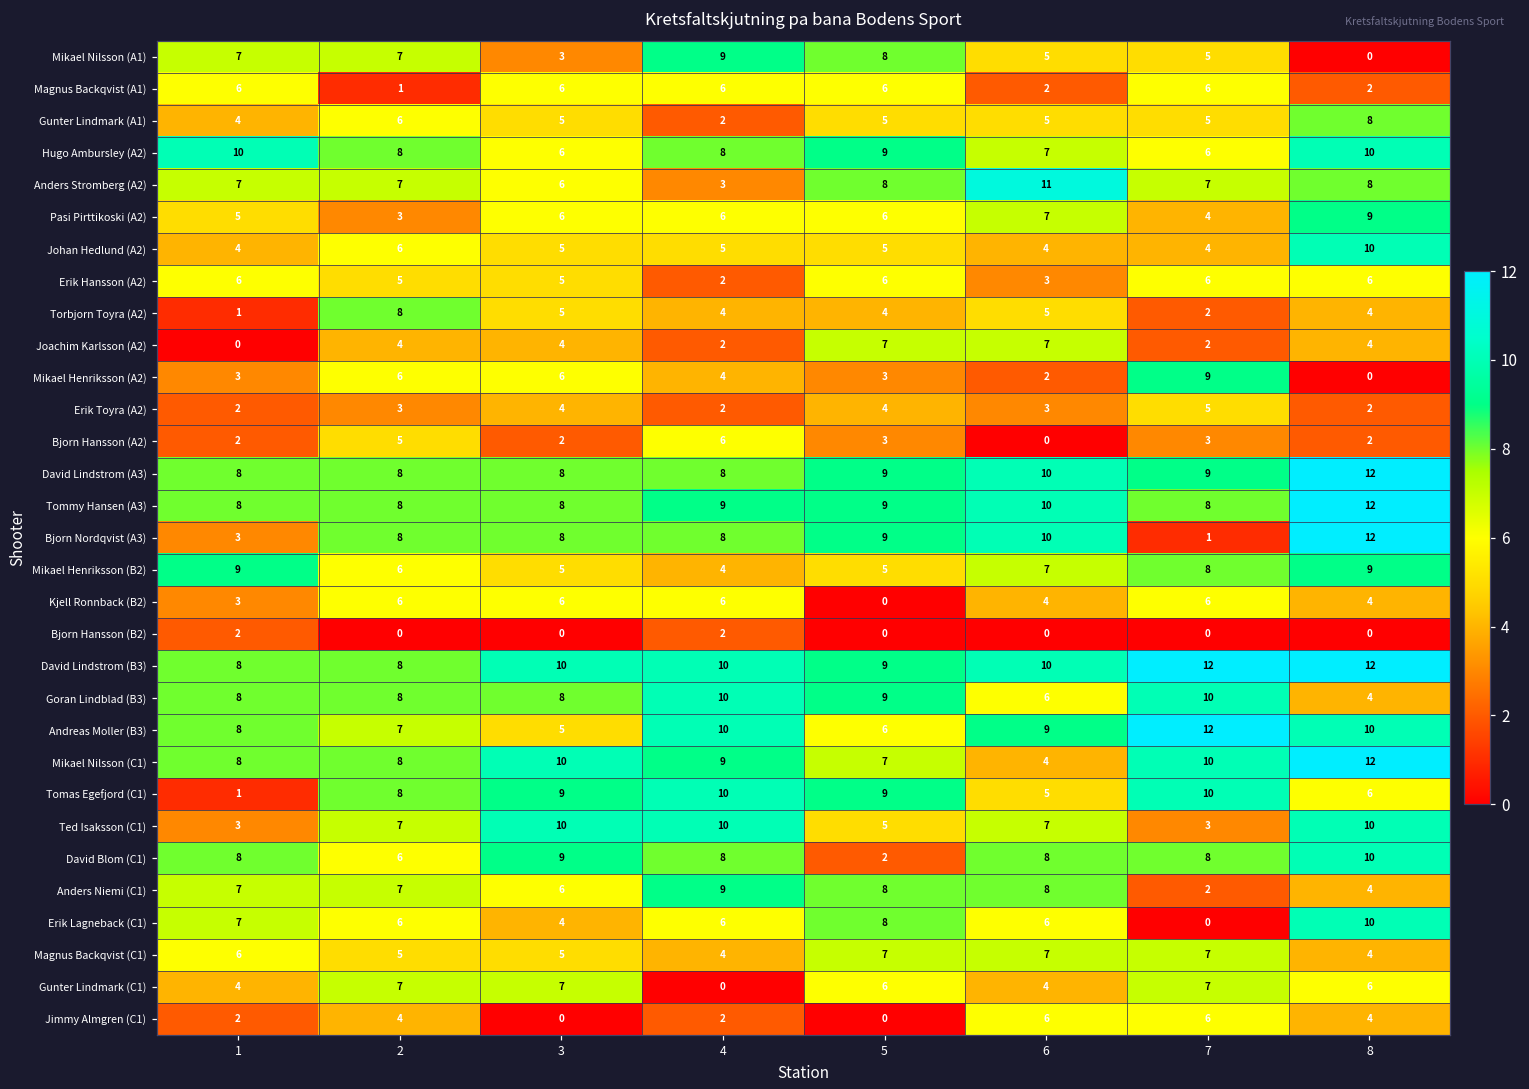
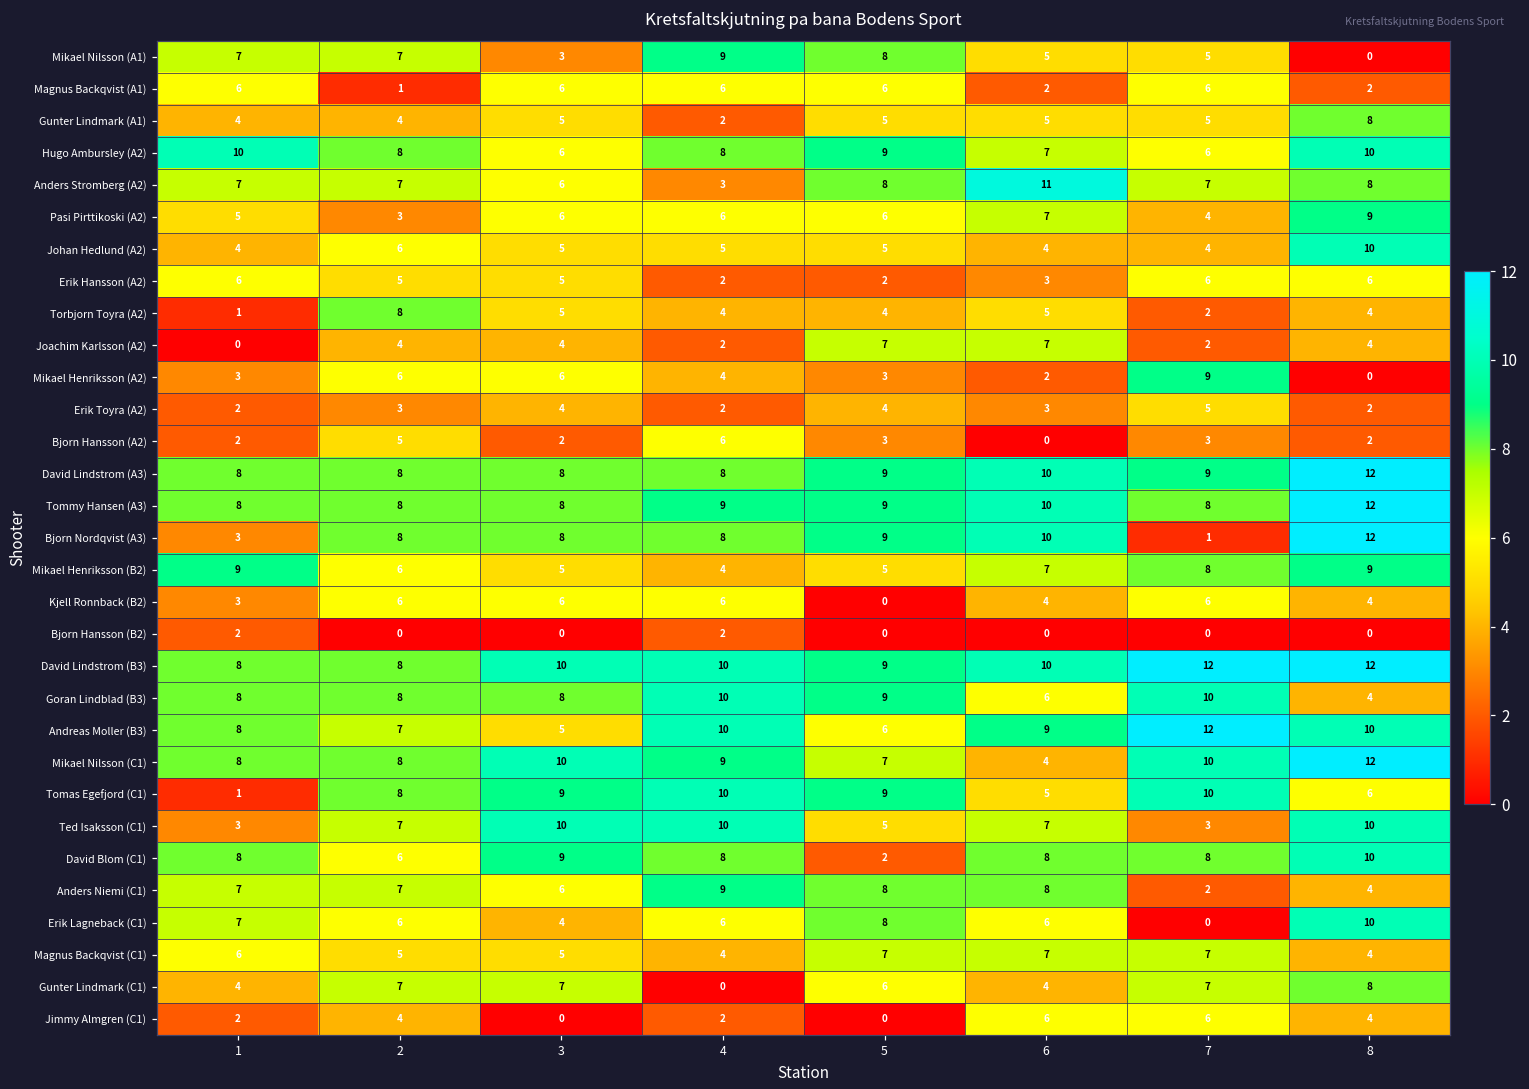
Gunter Lindmark (A1), 2: 6 -> 4
Erik Hansson (A2), 5: 6 -> 2
Gunter Lindmark (C1), 8: 6 -> 8
